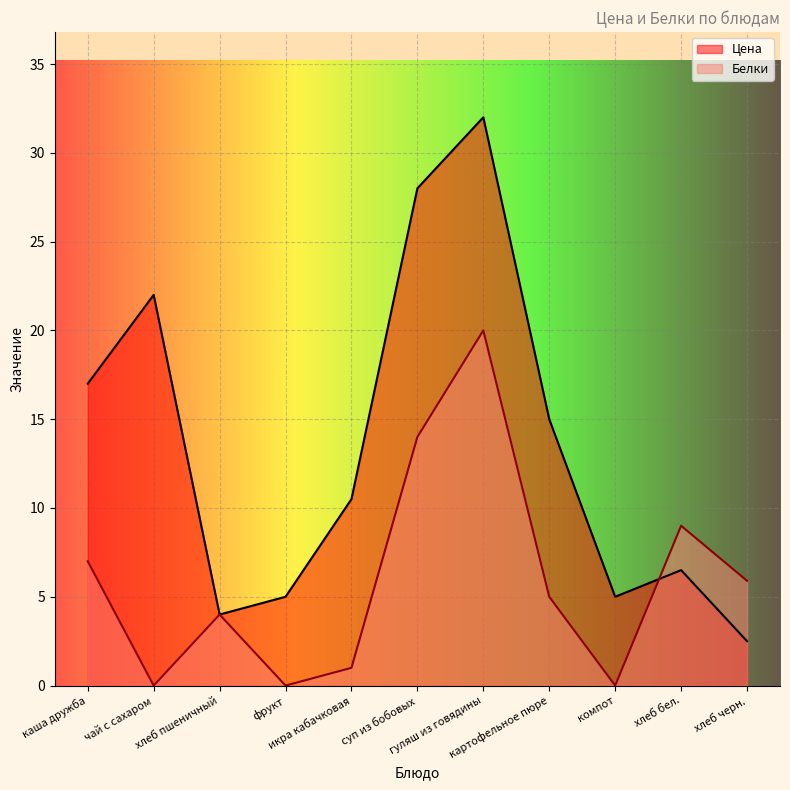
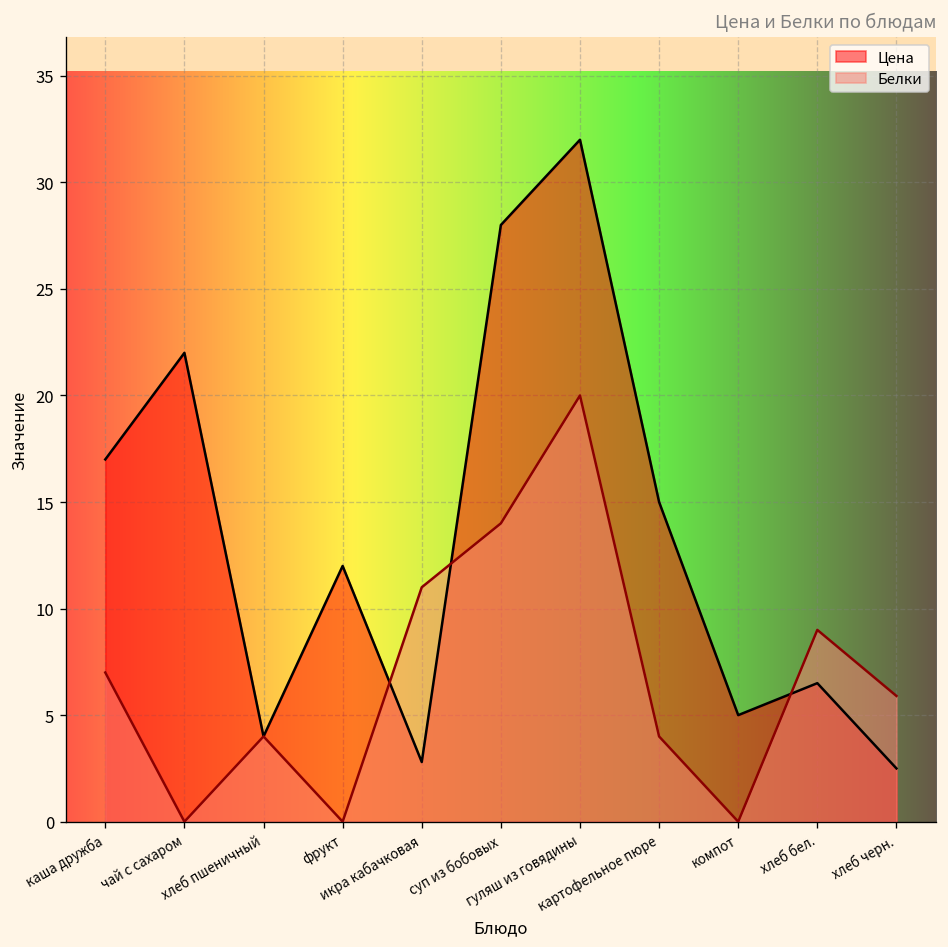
Цена, фрукт: 5 -> 12
Цена, икра кабачковая: 10.5 -> 2.8
Белки, икра кабачковая: 1 -> 11
Белки, картофельное пюре: 5 -> 4
